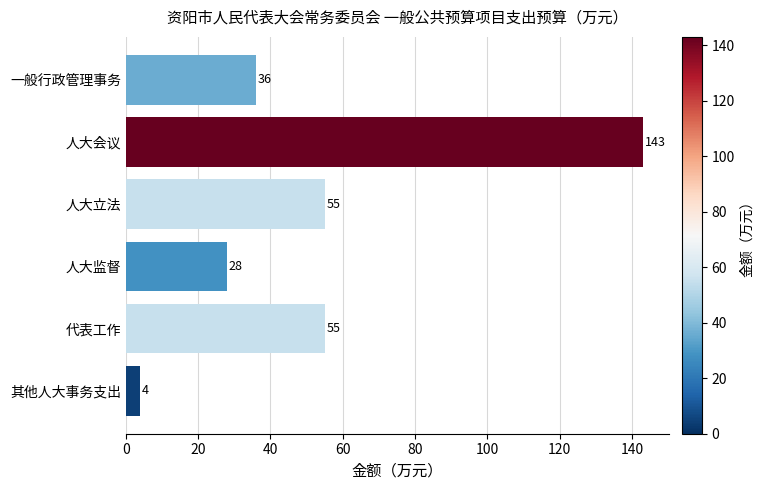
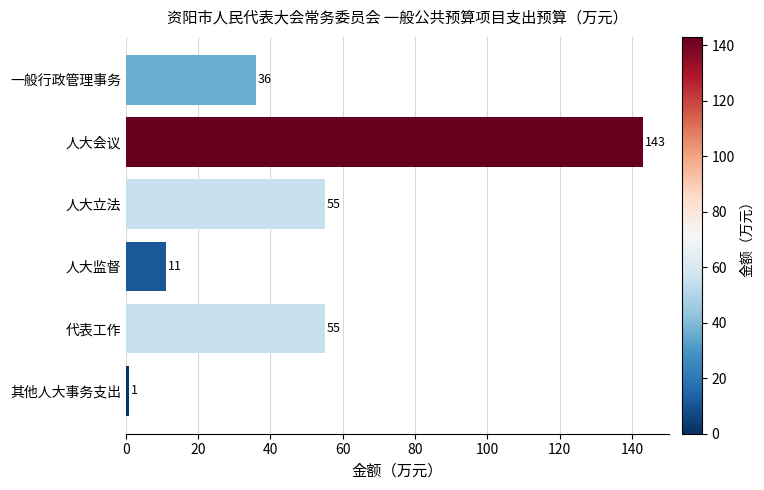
人大监督: 28 -> 11
其他人大事务支出: 4 -> 1
